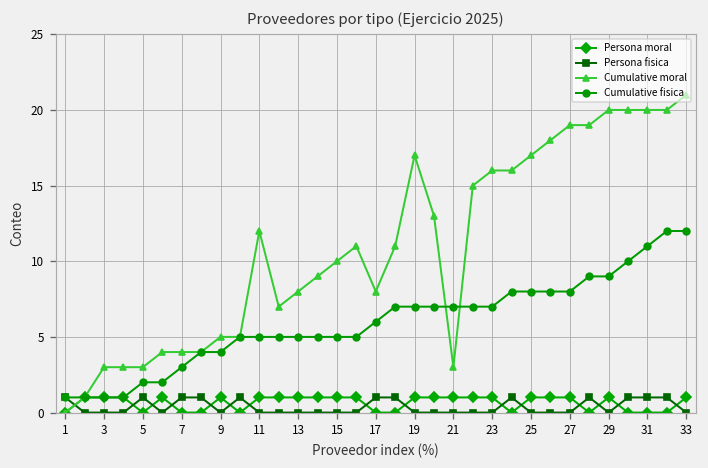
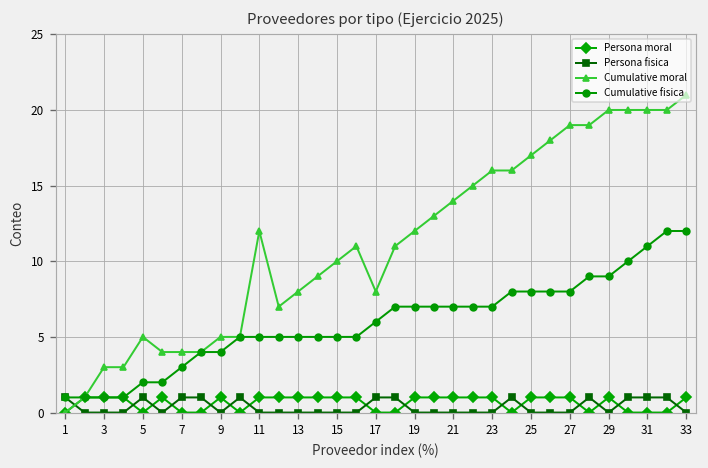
Cumulative moral, 5: 3 -> 5
Cumulative moral, 19: 17 -> 12
Cumulative moral, 21: 3 -> 14
